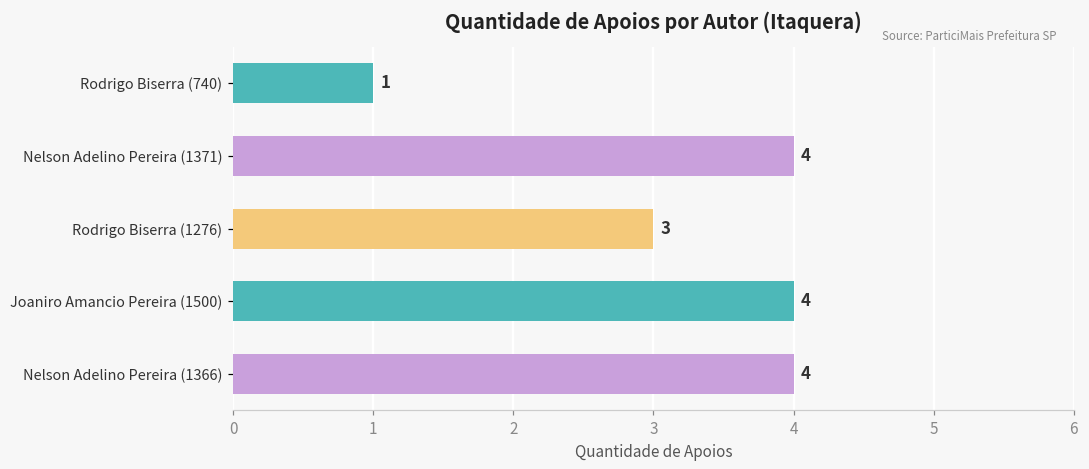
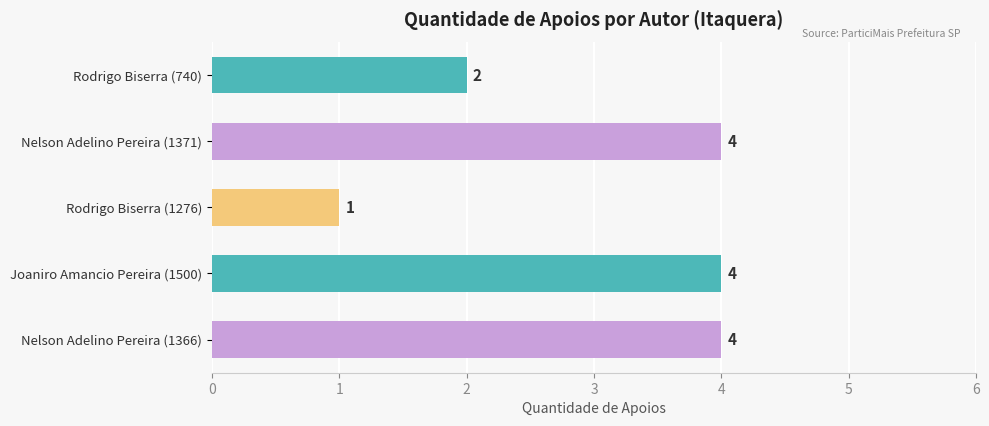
Rodrigo Biserra (740): 1 -> 2
Rodrigo Biserra (1276): 3 -> 1
